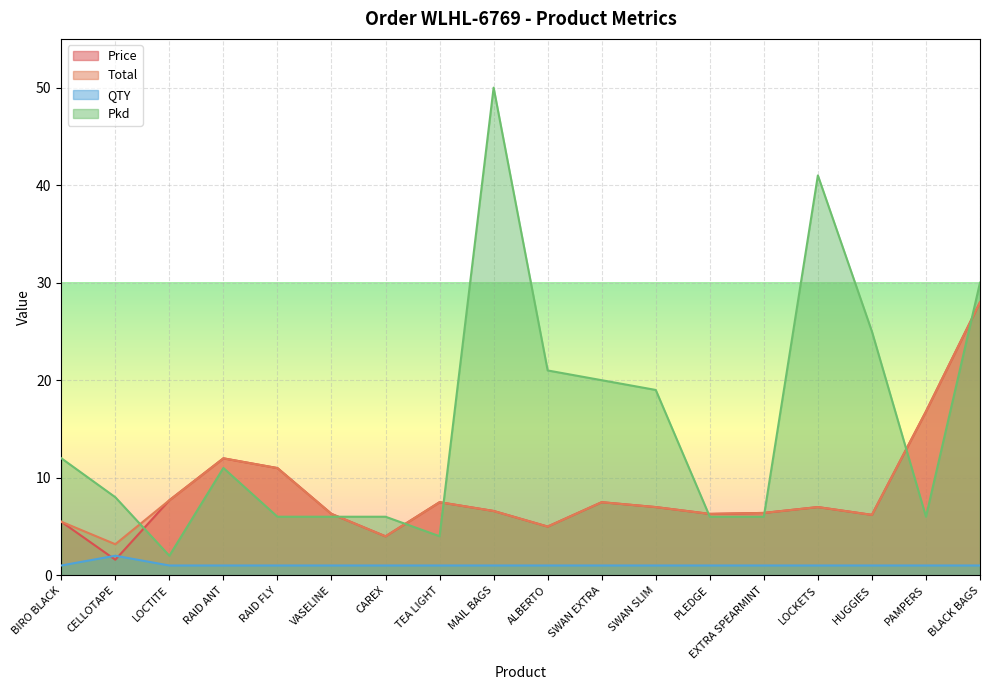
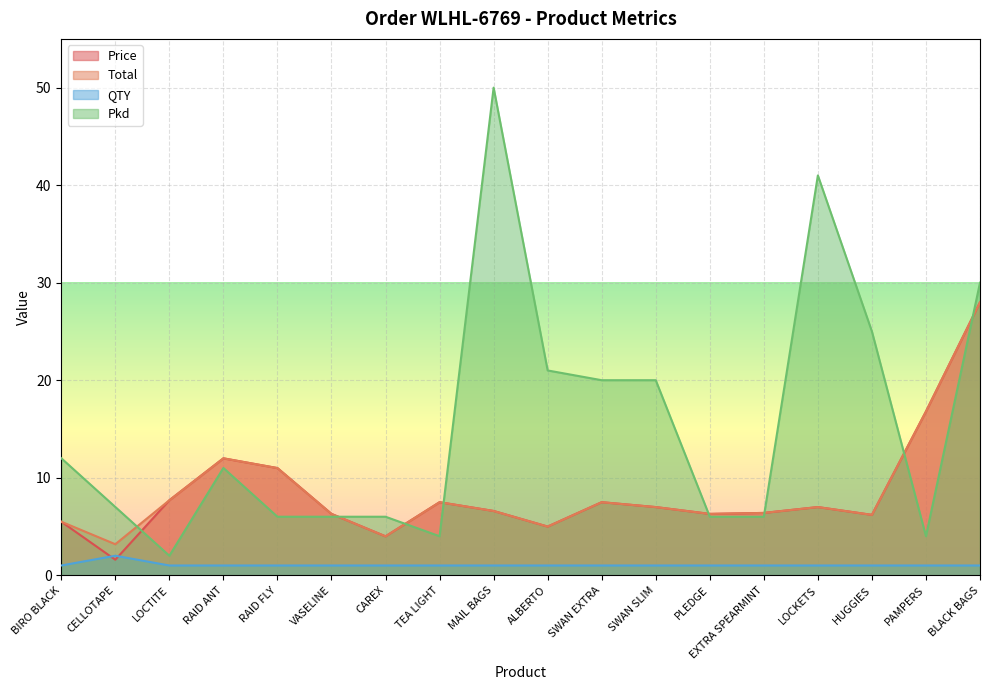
Pkd, CELLOTAPE: 8 -> 7
Pkd, SWAN SLIM: 19 -> 20
Pkd, PAMPERS: 6 -> 4
